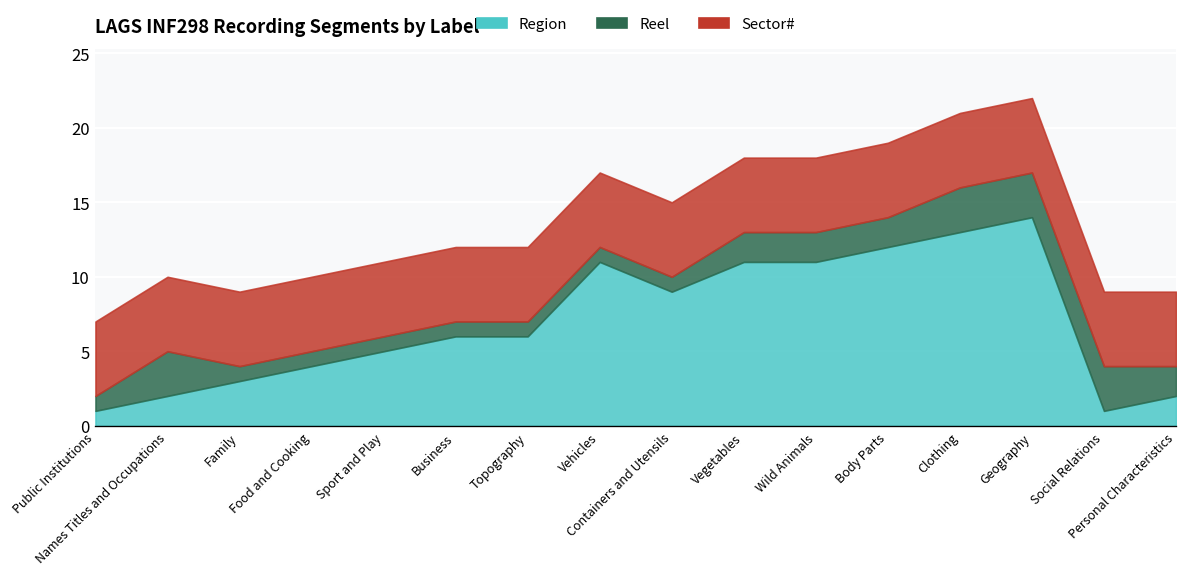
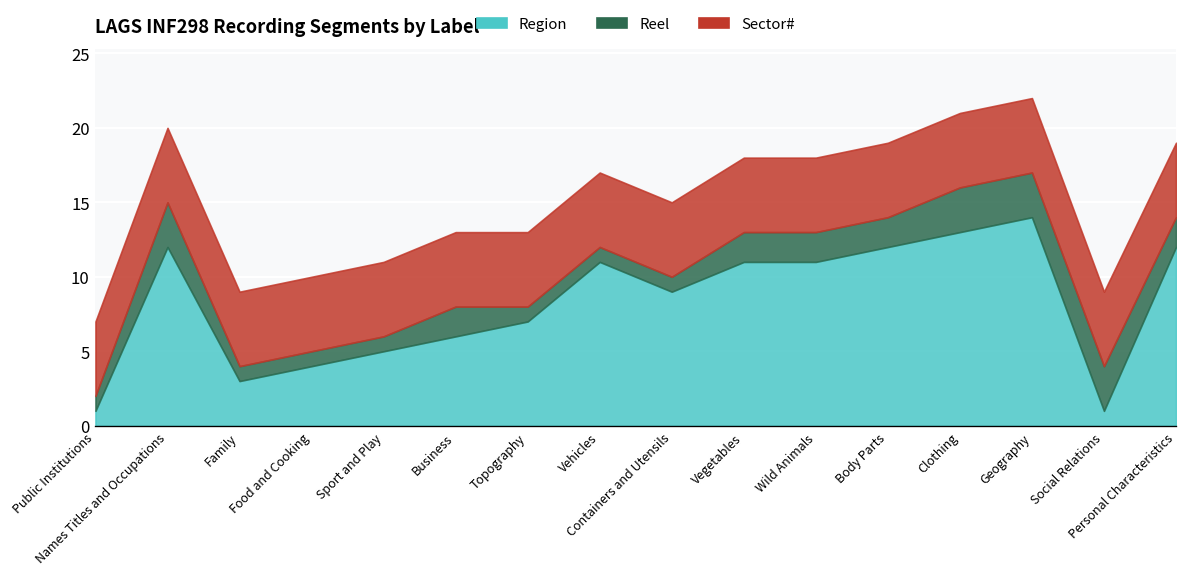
Region, Names Titles and Occupations: 2 -> 12
Reel, Business: 1 -> 2
Region, Topography: 6 -> 7
Region, Personal Characteristics: 2 -> 12
